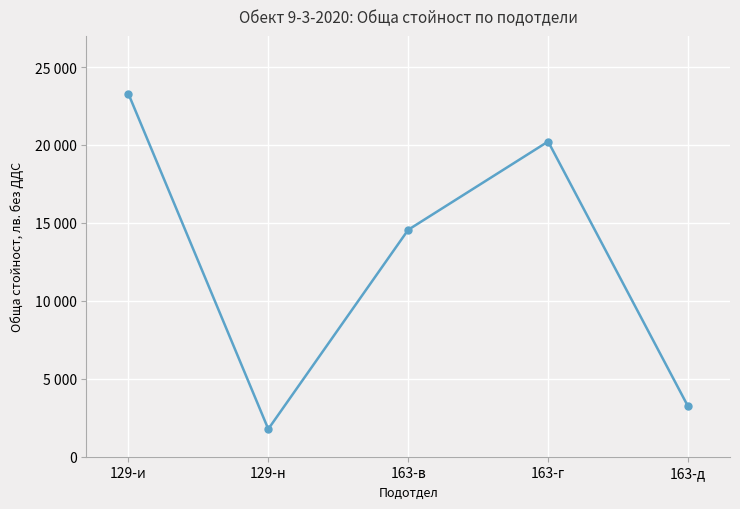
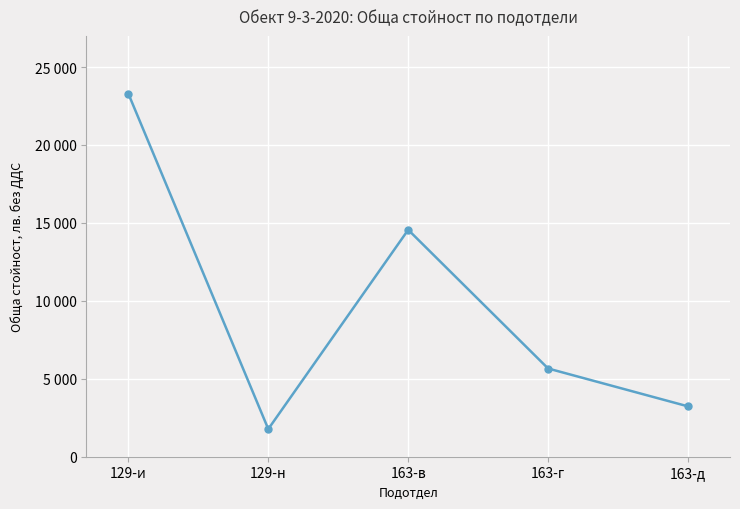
163-г: 20200 -> 5700
